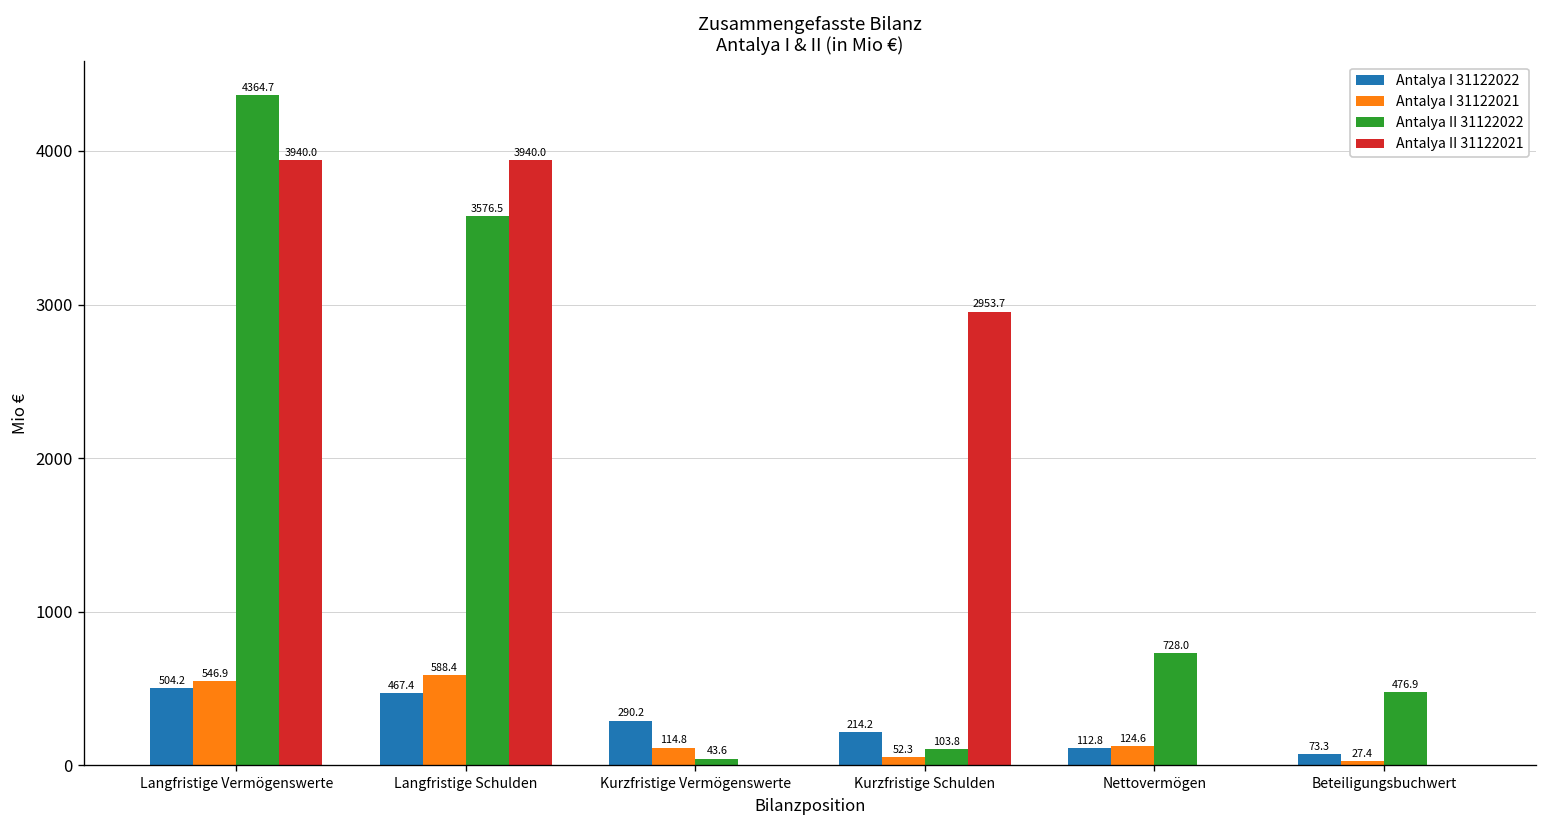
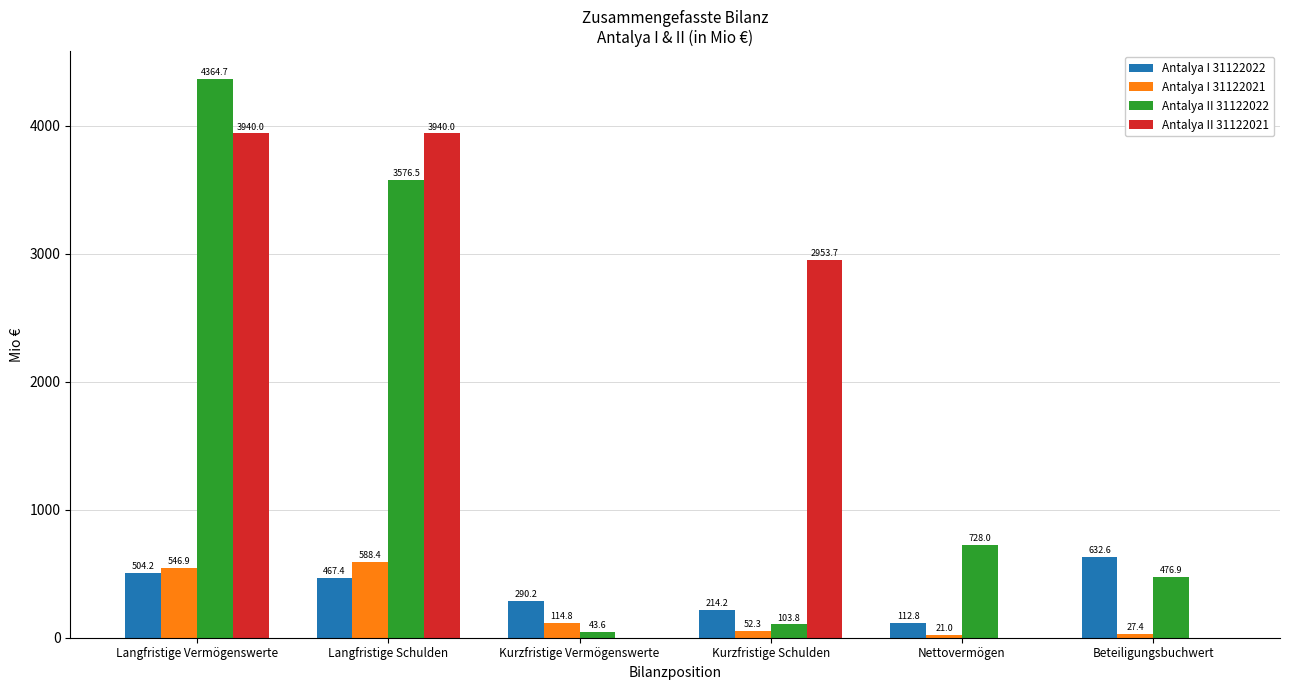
Antalya I 31122021, Nettovermögen: 124.6 -> 21.0
Antalya I 31122022, Beteiligungsbuchwert: 73.3 -> 632.6
